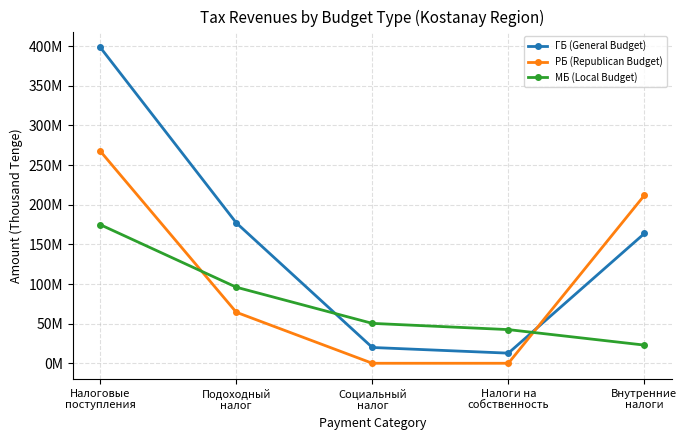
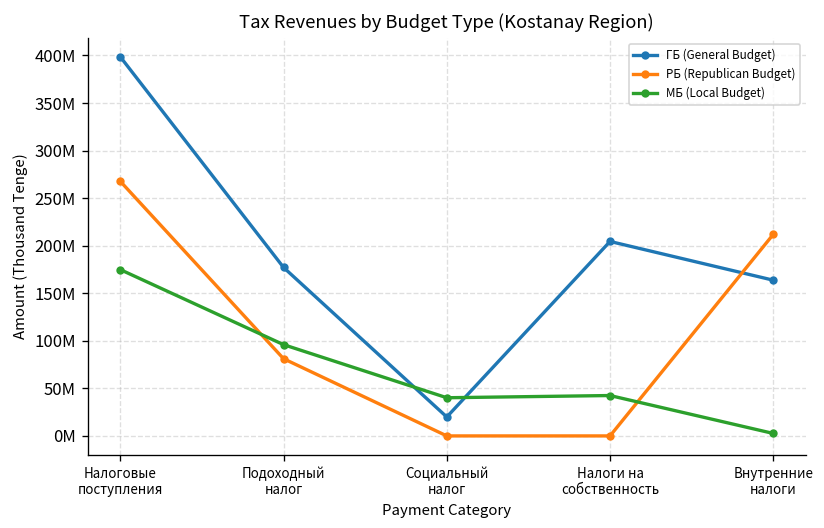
РБ (Republican Budget), Подоходный налог: 60000000 -> 80000000
МБ (Local Budget), Социальный налог: 50000000 -> 40000000
ГБ (General Budget), Налоги на собственность: 10000000 -> 200000000
МБ (Local Budget), Внутренние налоги: 20000000 -> 0
